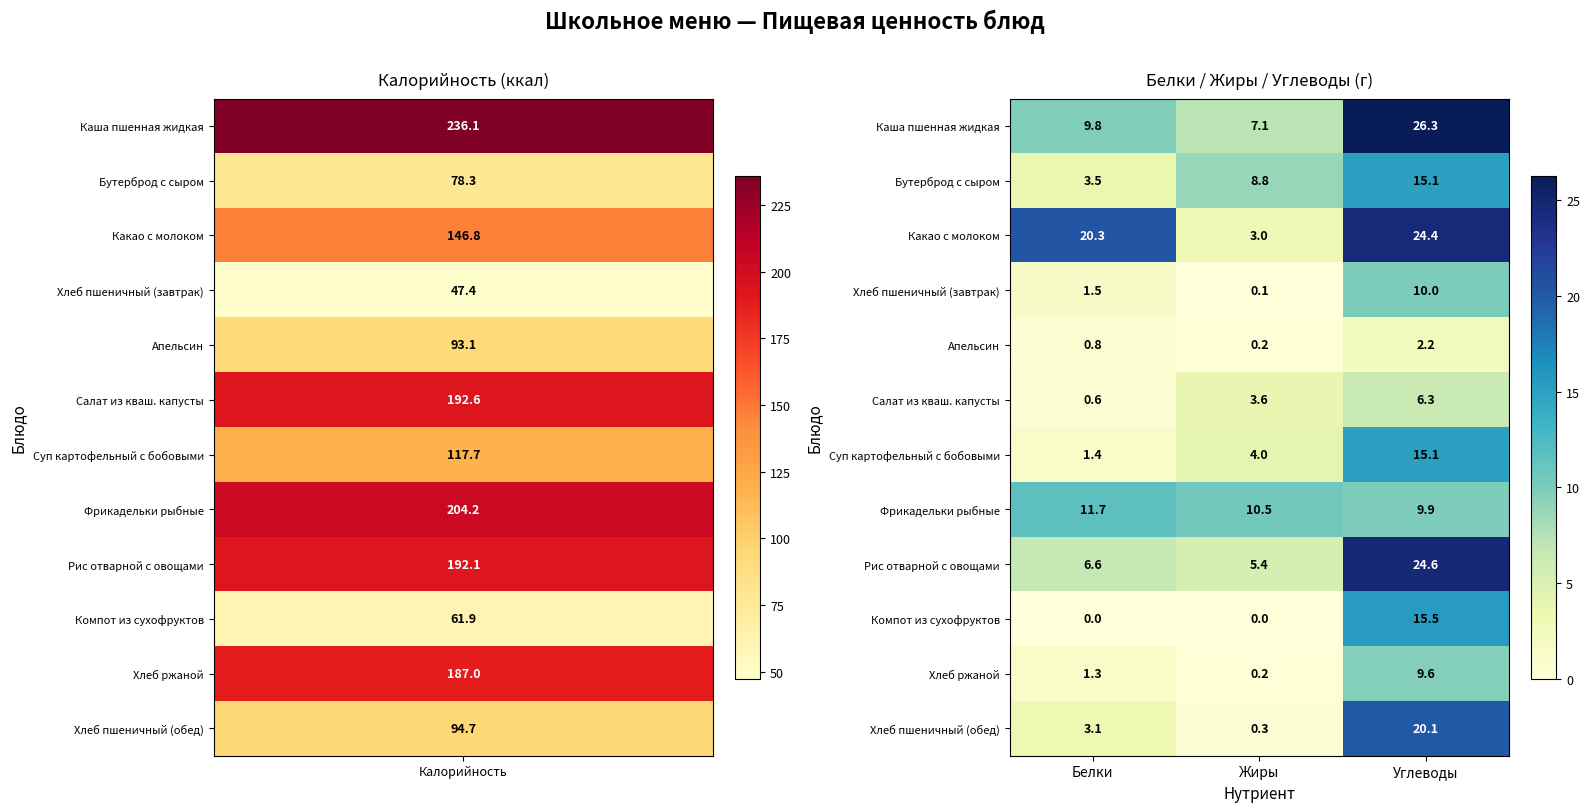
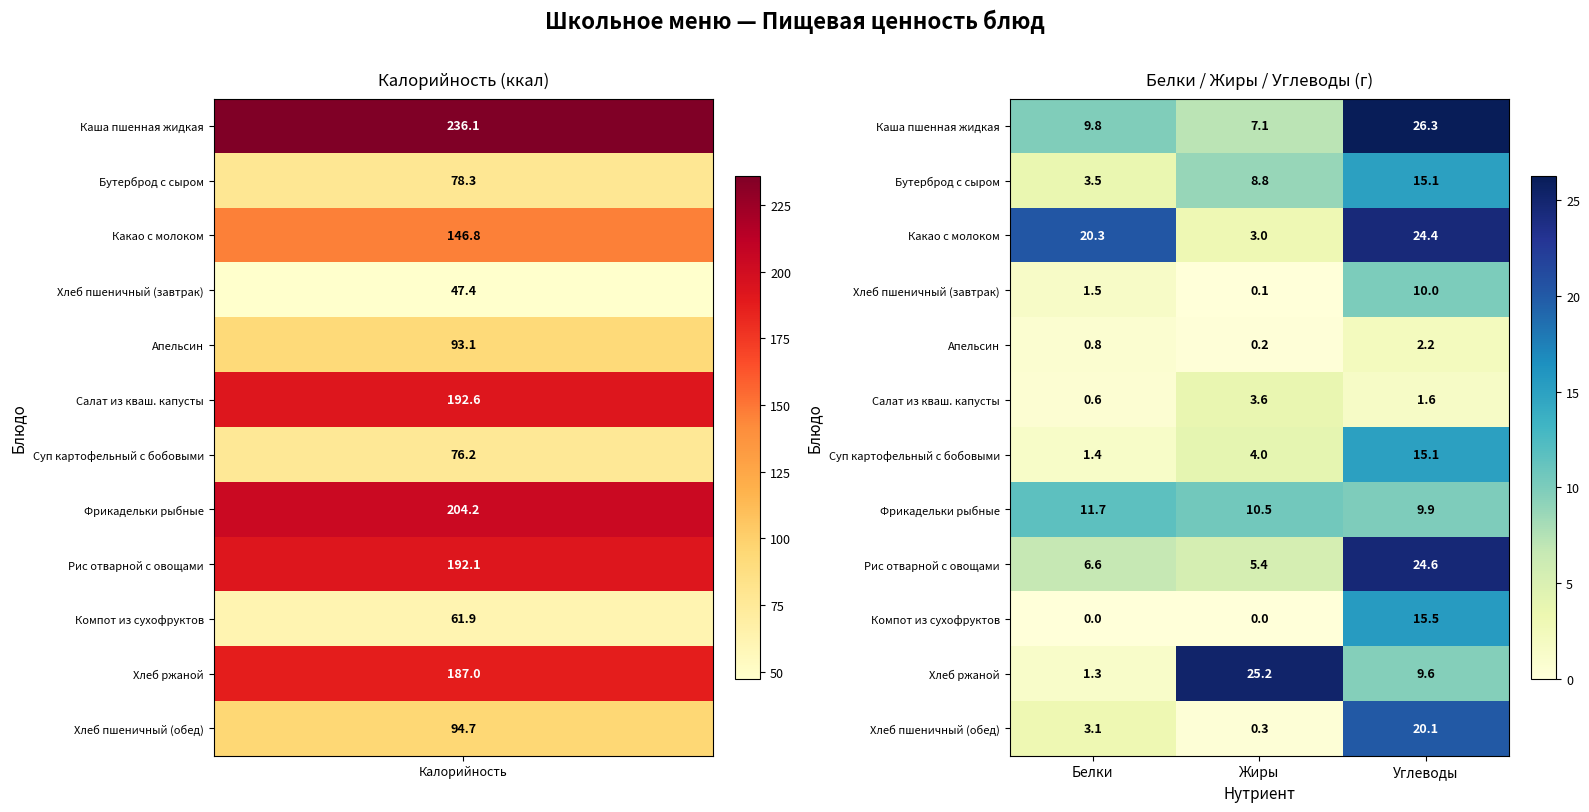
Калорийность (ккал), Суп картофельный с бобовыми, Калорийность: 117.7 -> 76.2
Белки / Жиры / Углеводы (г), Салат из кваш. капусты, Углеводы: 6.3 -> 1.6
Белки / Жиры / Углеводы (г), Хлеб ржаной, Жиры: 0.2 -> 25.2
